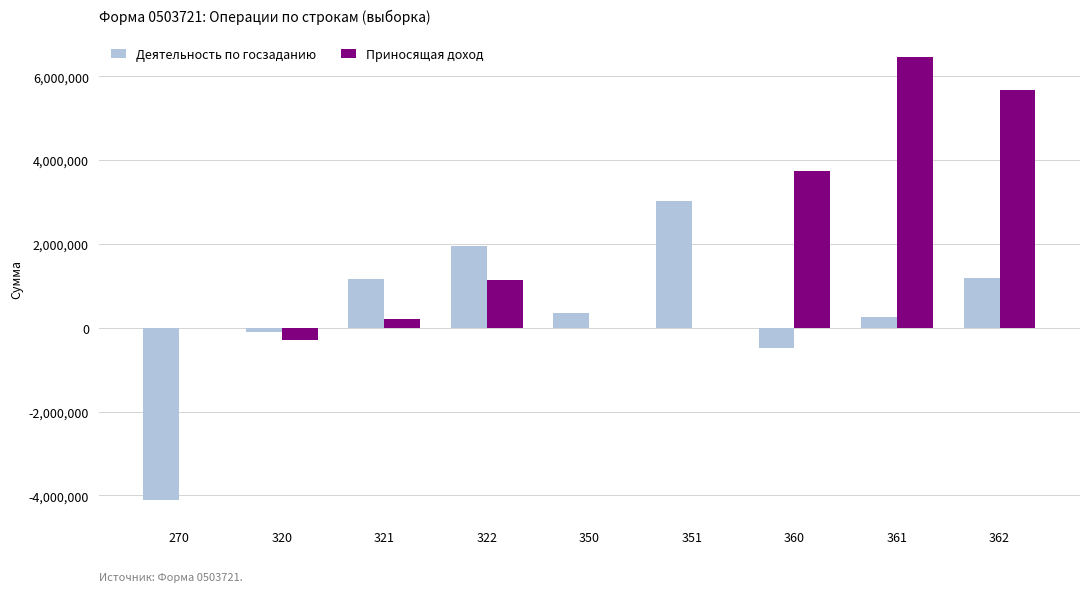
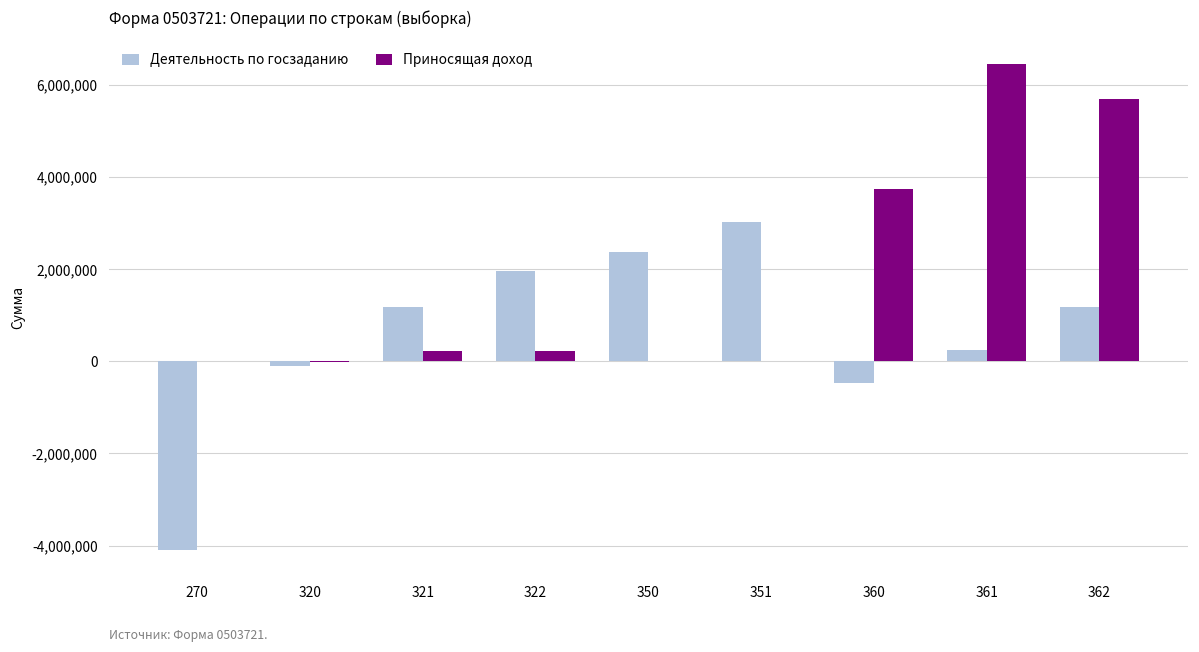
Приносящая доход, 320: -300,000 -> 0
Приносящая доход, 322: 1,100,000 -> 200,000
Деятельность по госзаданию, 350: 400,000 -> 2,400,000
